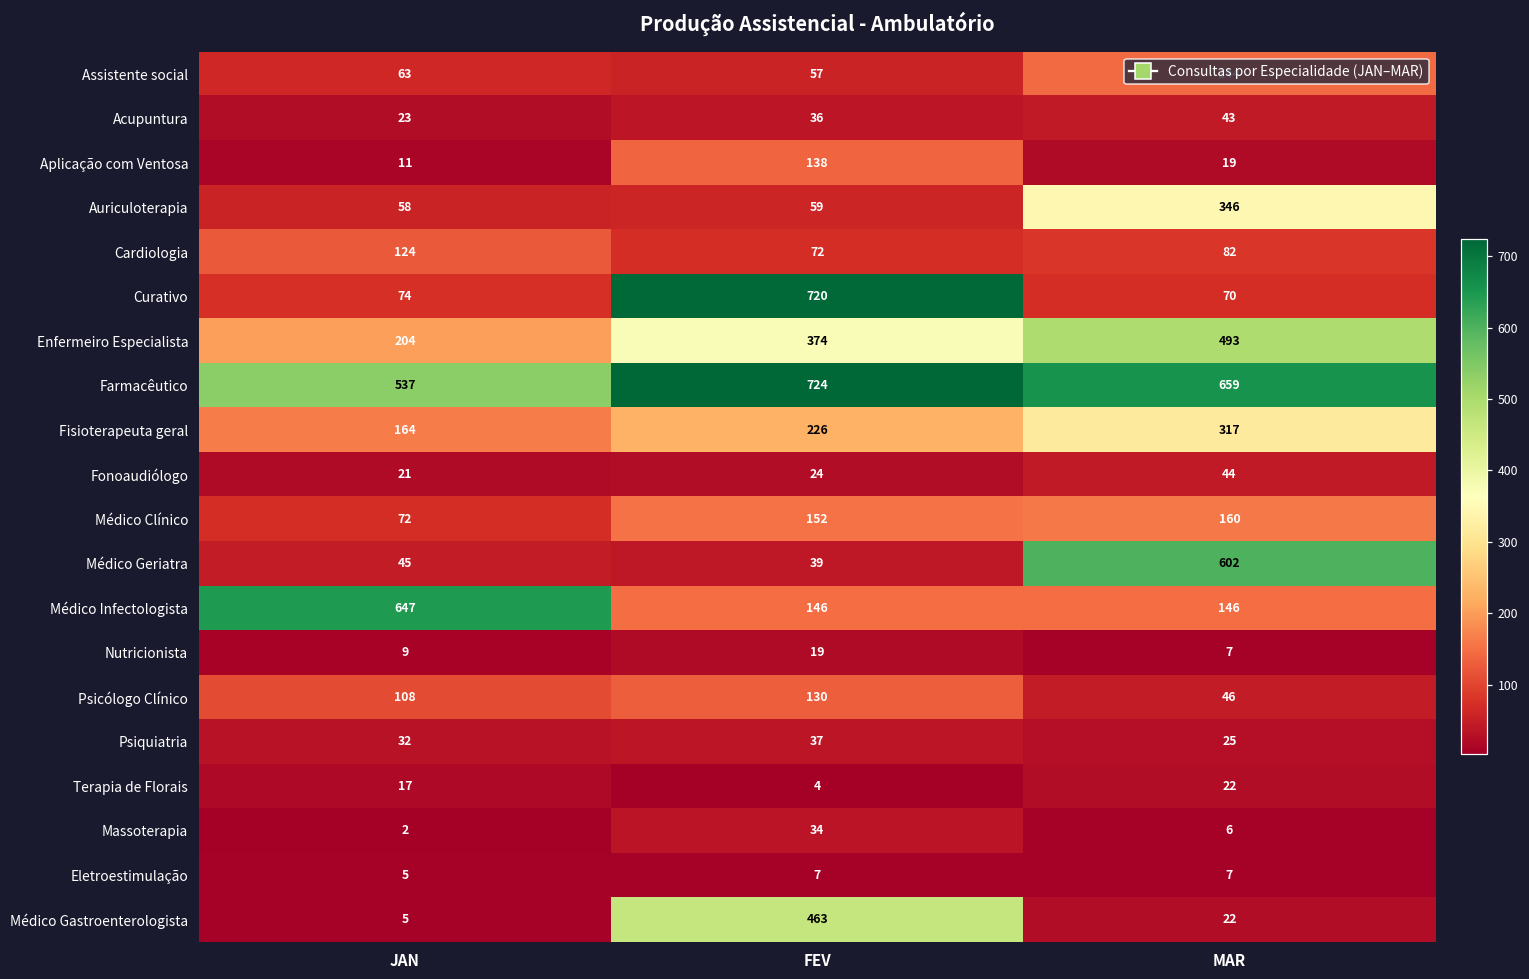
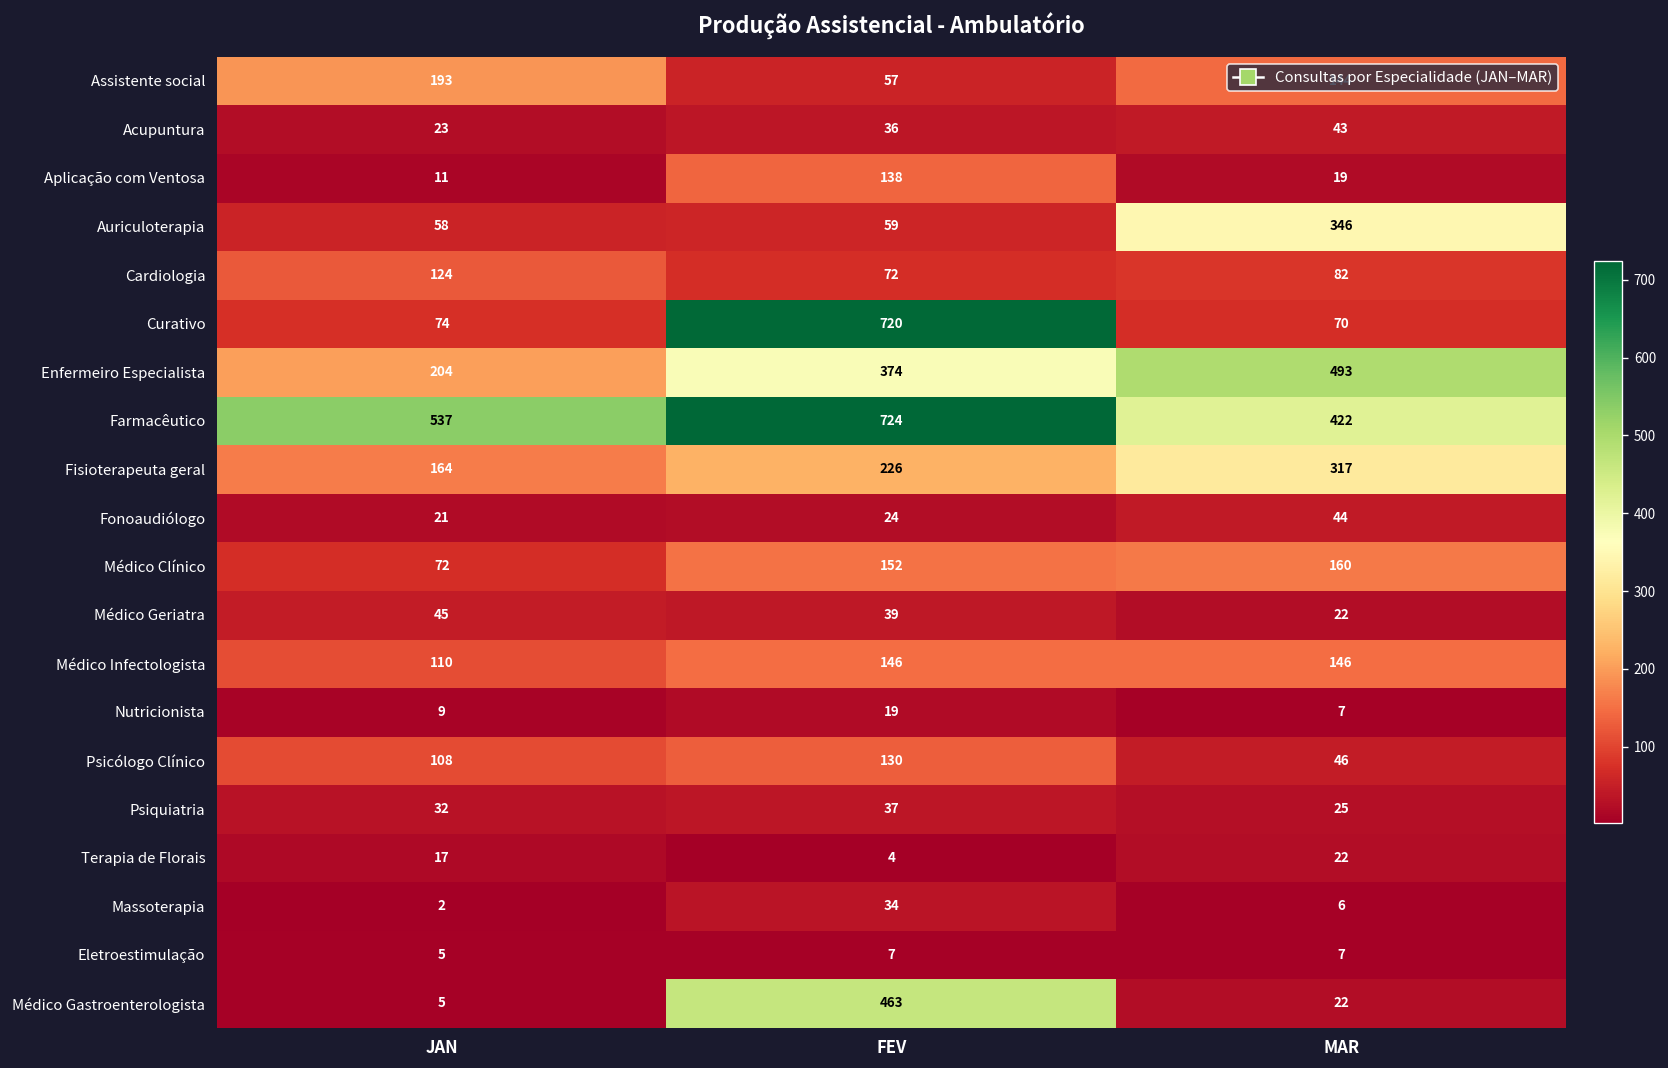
Assistente social, JAN: 63 -> 193
Farmacêutico, MAR: 659 -> 422
Médico Geriatra, MAR: 602 -> 22
Médico Infectologista, JAN: 647 -> 110
